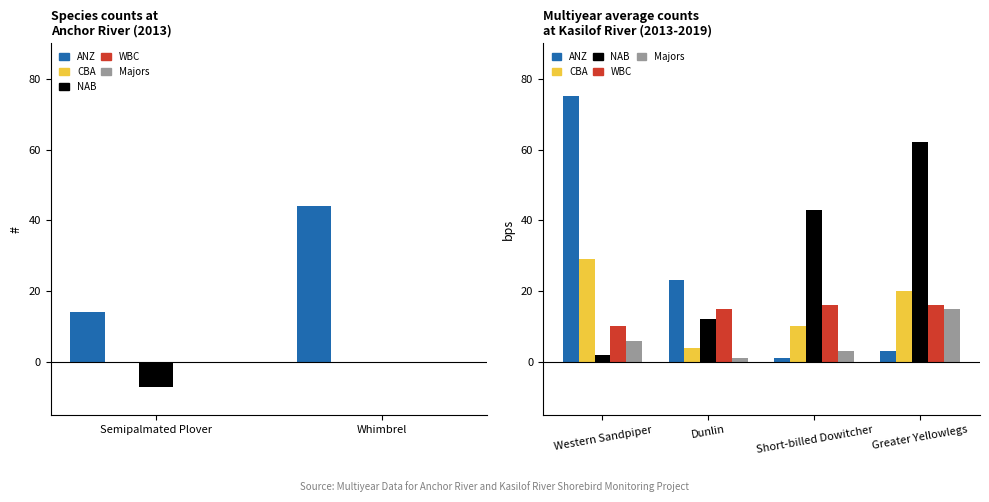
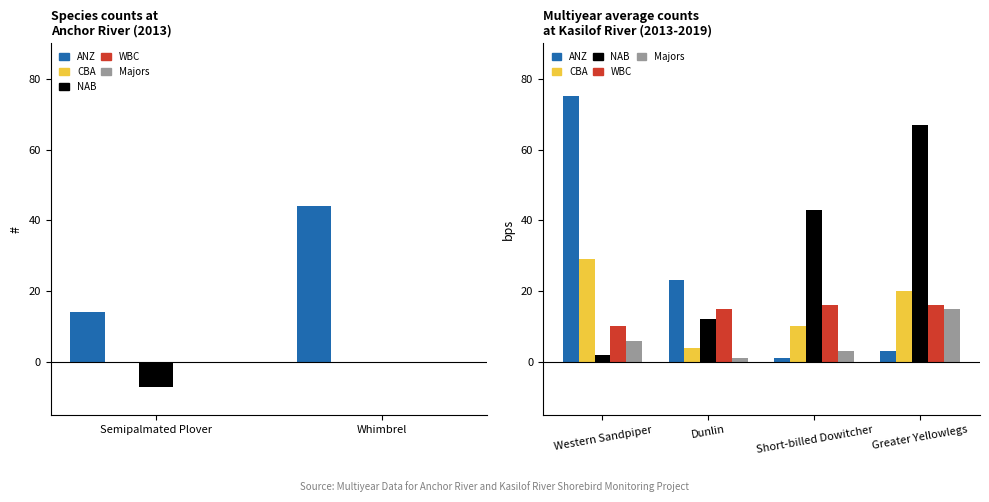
Multiyear average counts at Kasilof River (2013-2019), NAB, Greater Yellowlegs: 62 -> 67
